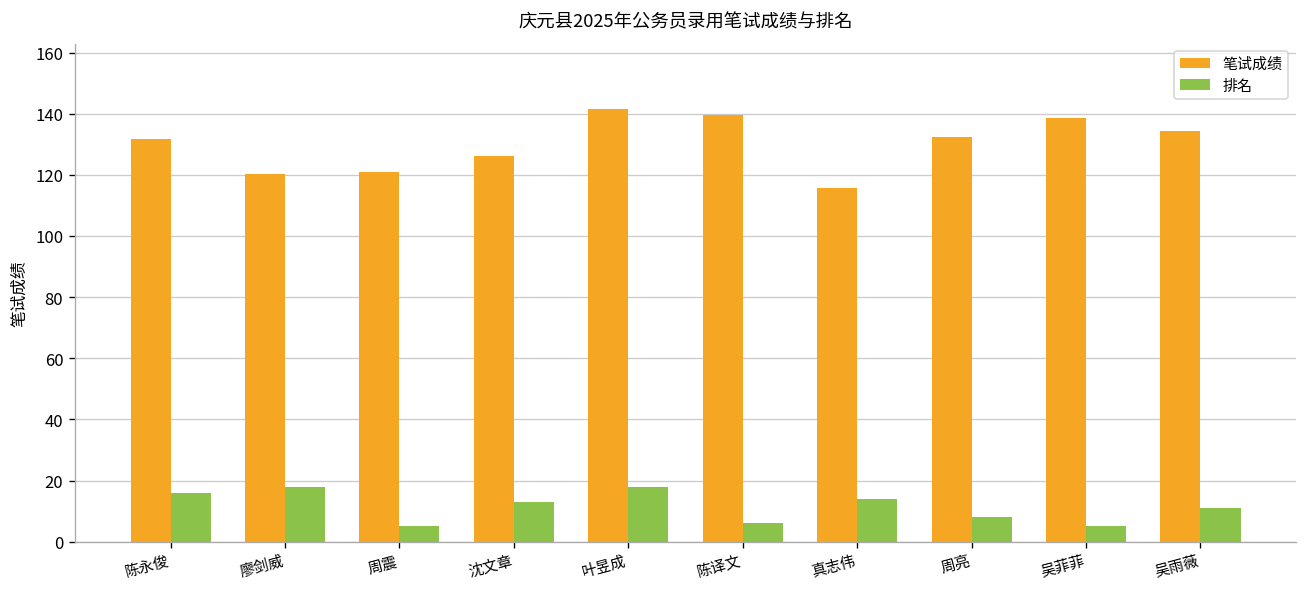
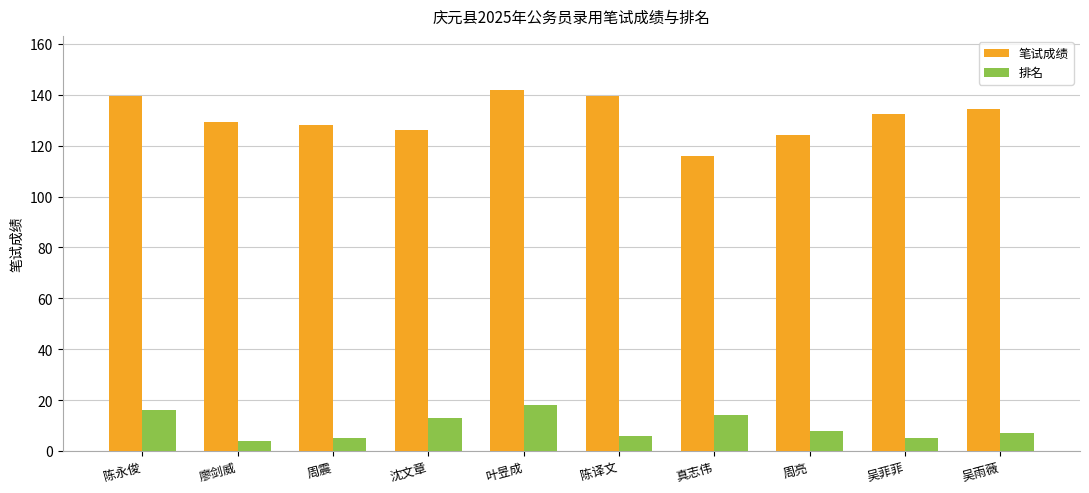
笔试成绩, 陈永俊: 132 -> 140
笔试成绩, 廖剑威: 120 -> 129
排名, 廖剑威: 18 -> 4
笔试成绩, 周震: 121 -> 128
笔试成绩, 周亮: 133 -> 124
笔试成绩, 吴菲菲: 139 -> 132
排名, 吴雨薇: 11 -> 7
